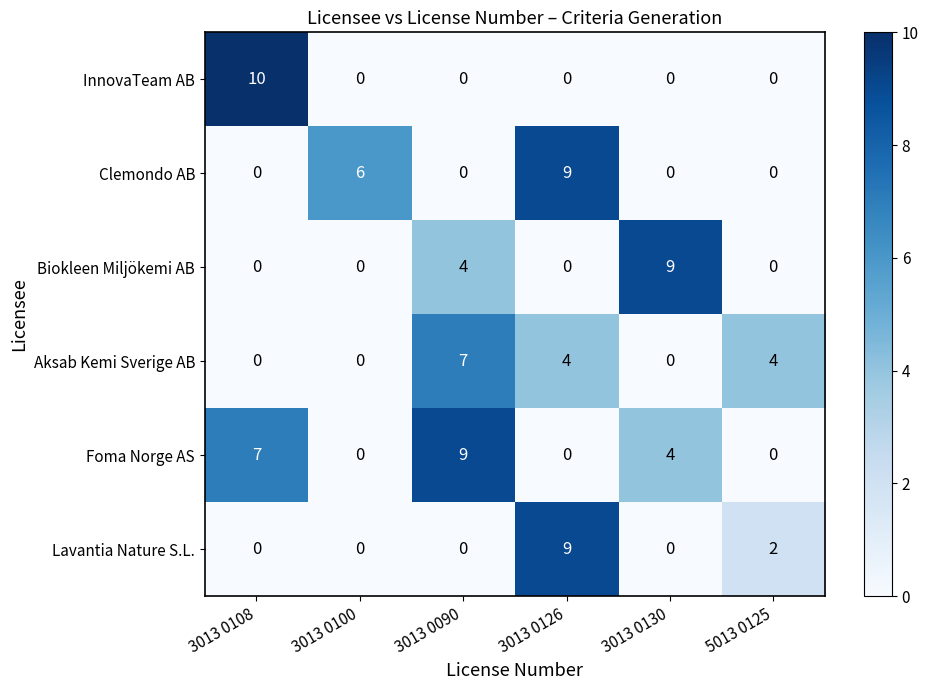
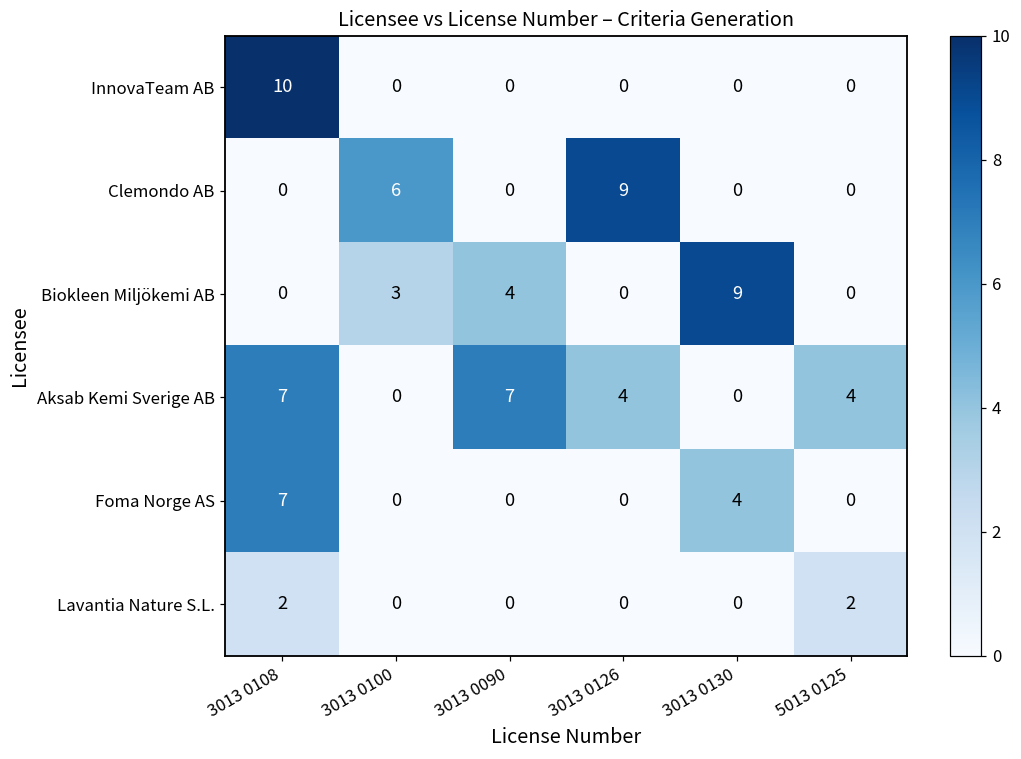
Biokleen Miljökemi AB, 3013 0100: 0 -> 3
Aksab Kemi Sverige AB, 3013 0108: 0 -> 7
Foma Norge AS, 3013 0090: 9 -> 0
Lavantia Nature S.L., 3013 0108: 0 -> 2
Lavantia Nature S.L., 3013 0126: 9 -> 0
